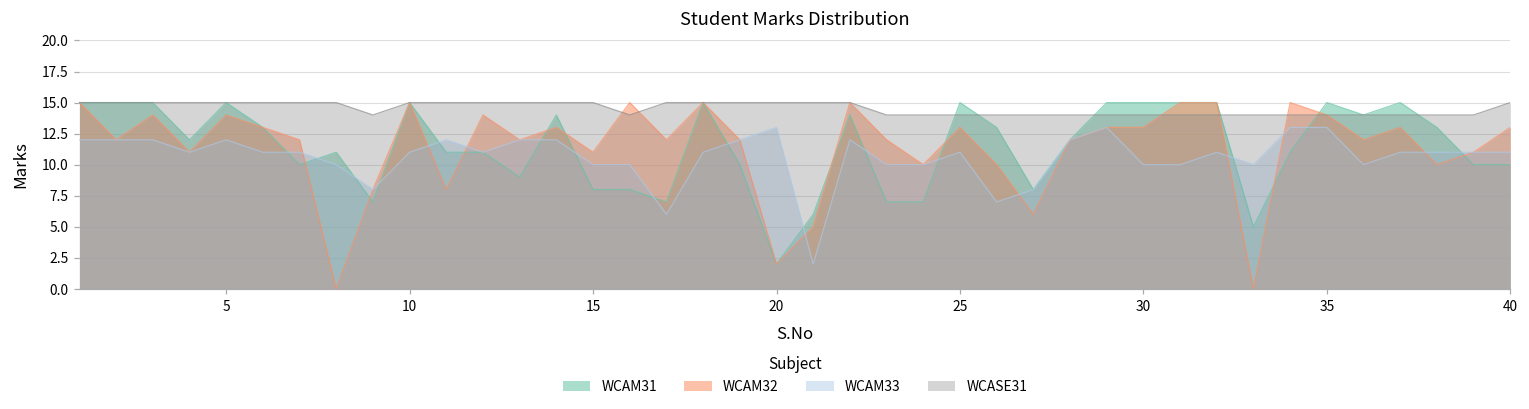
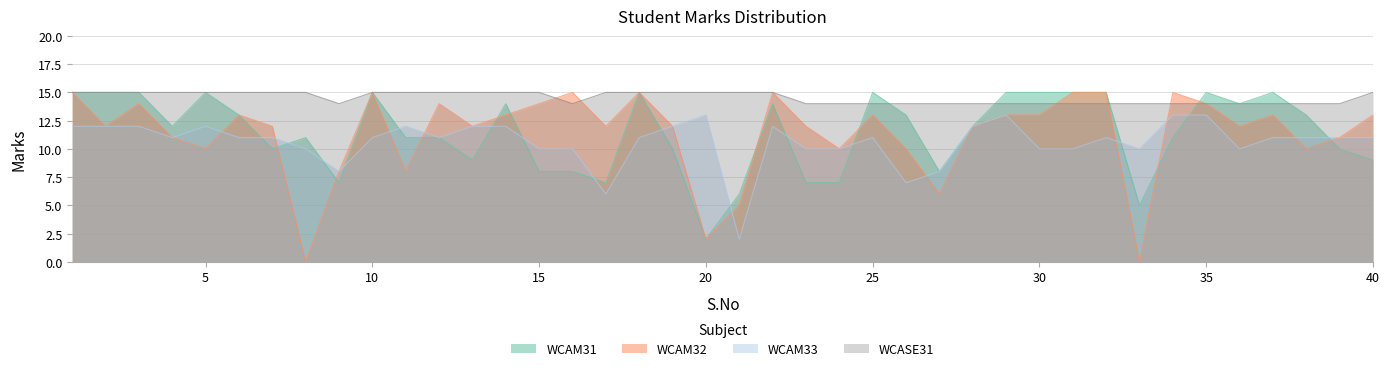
WCAM32, 5: 14 -> 10
WCAM32, 15: 11 -> 14
WCAM31, 40: 10 -> 9
